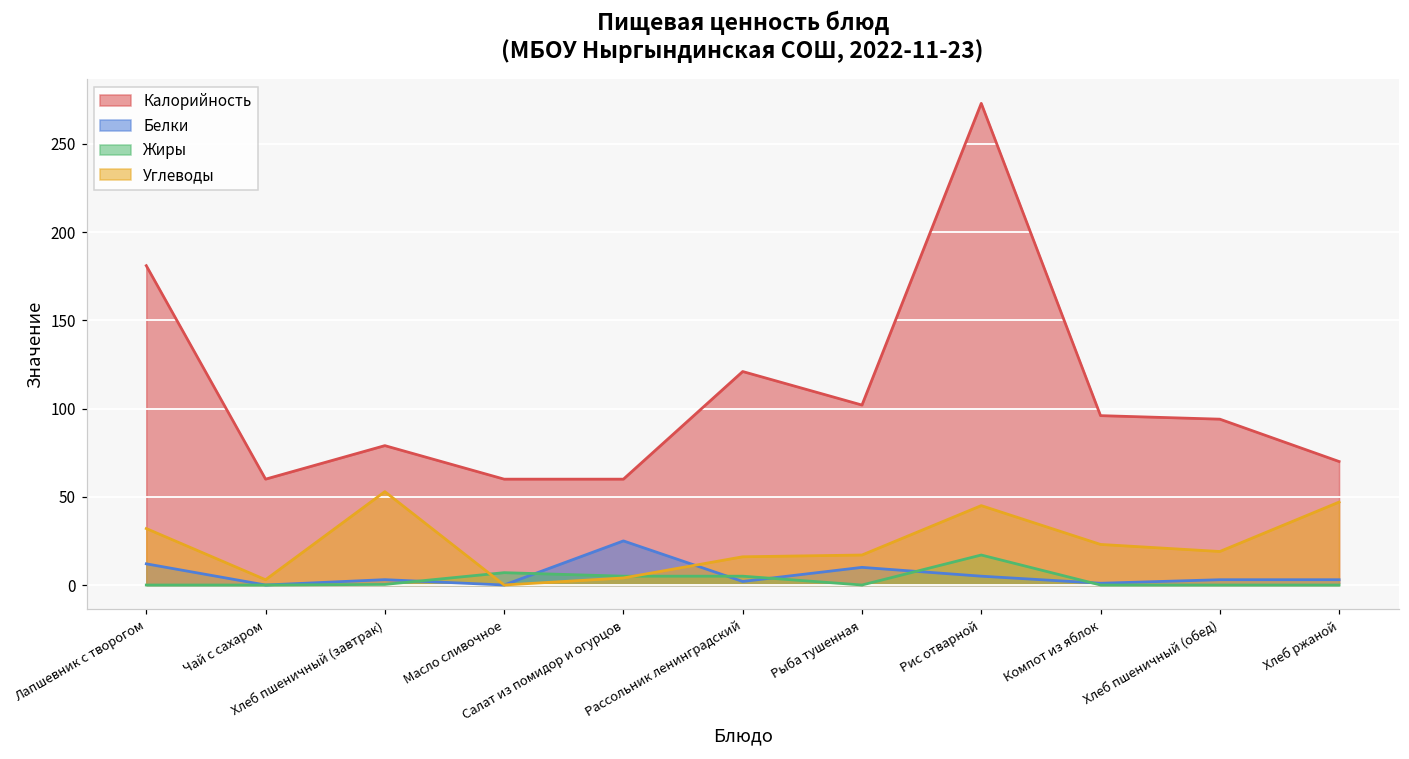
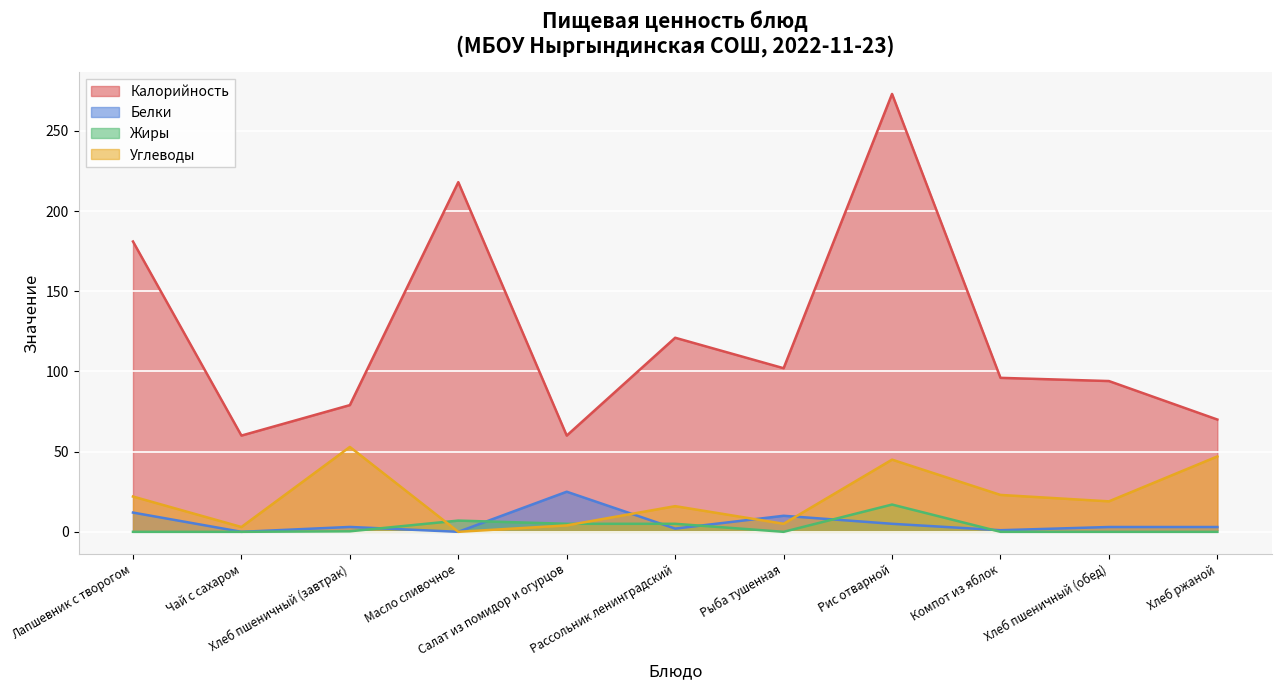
Углеводы, Лапшевник с творогом: 32 -> 22
Калорийность, Масло сливочное: 60 -> 218
Углеводы, Рыба тушенная: 17 -> 5
